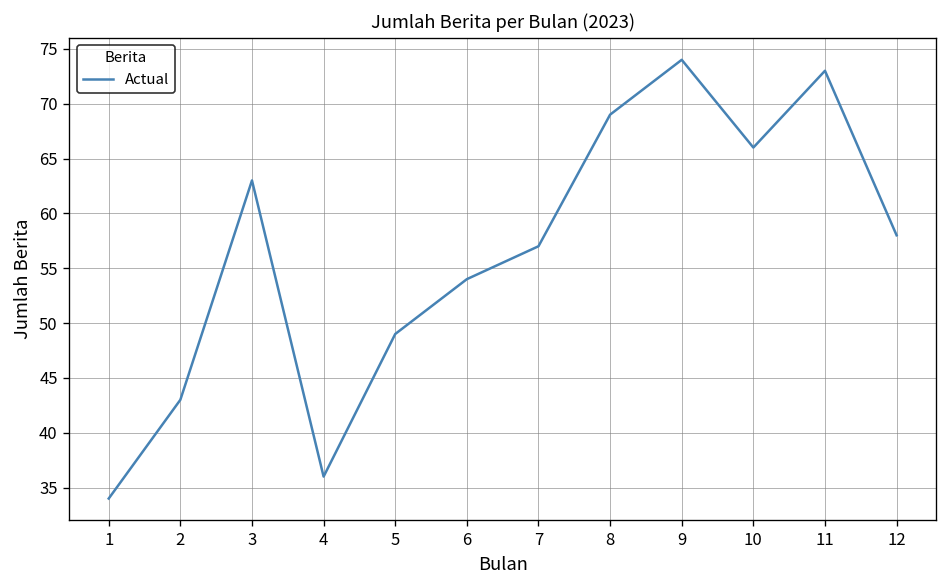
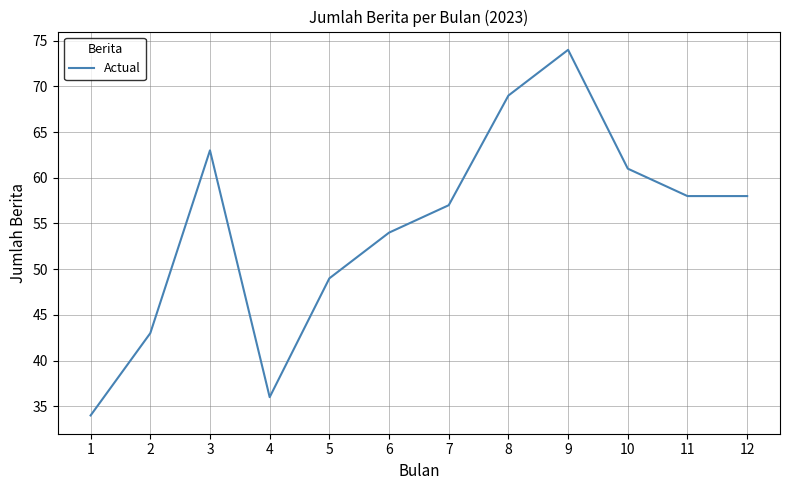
10: 66 -> 61
11: 73 -> 58
